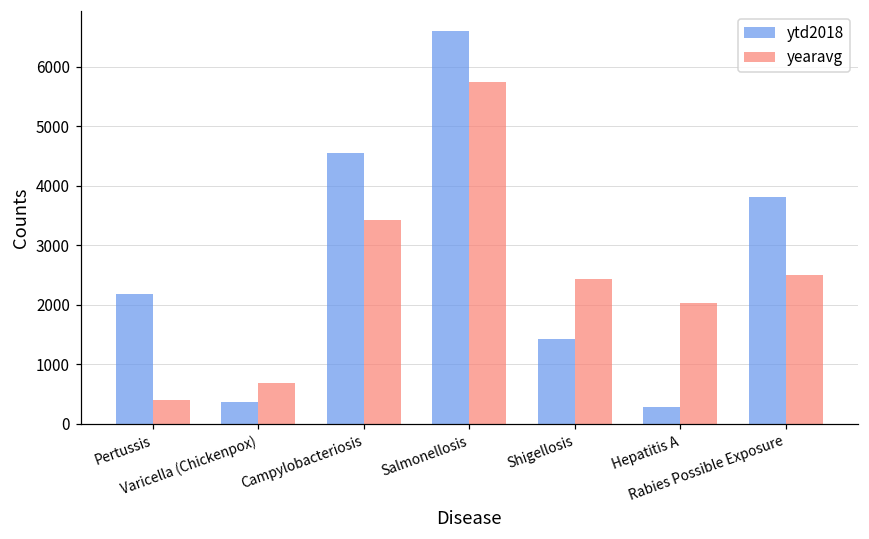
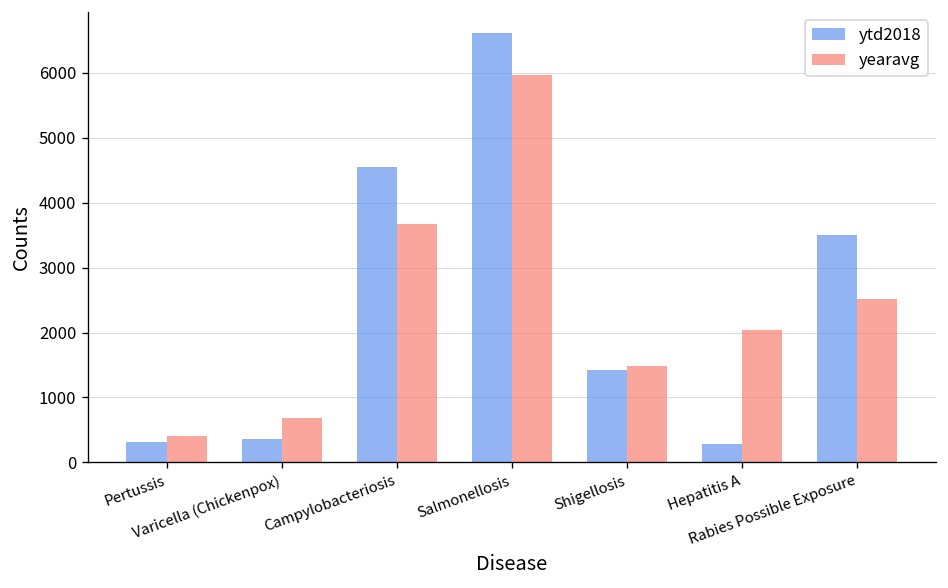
ytd2018, Pertussis: 2200 -> 300
yearavg, Campylobacteriosis: 3400 -> 3700
yearavg, Salmonellosis: 5700 -> 6000
yearavg, Shigellosis: 2400 -> 1500
ytd2018, Rabies Possible Exposure: 3800 -> 3500
